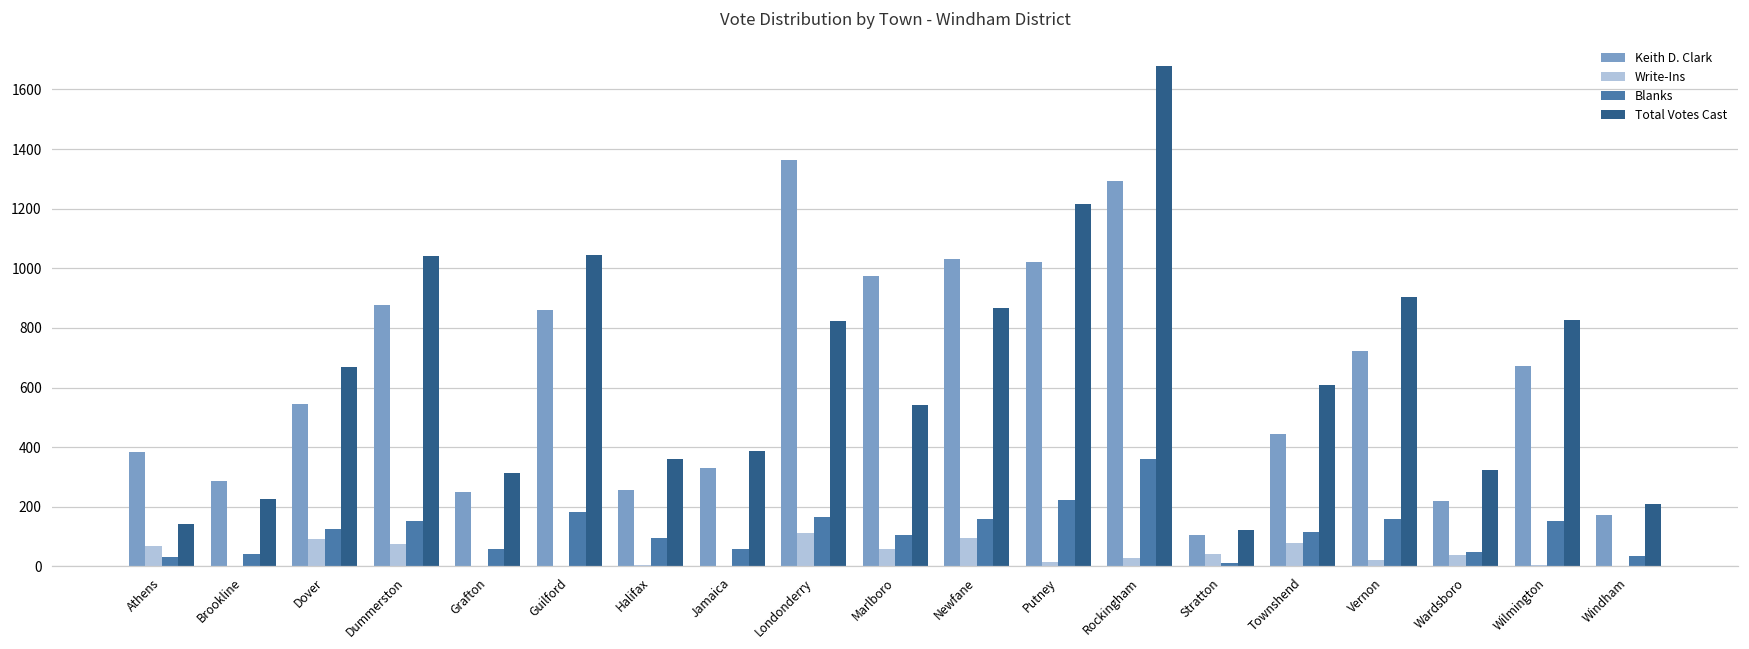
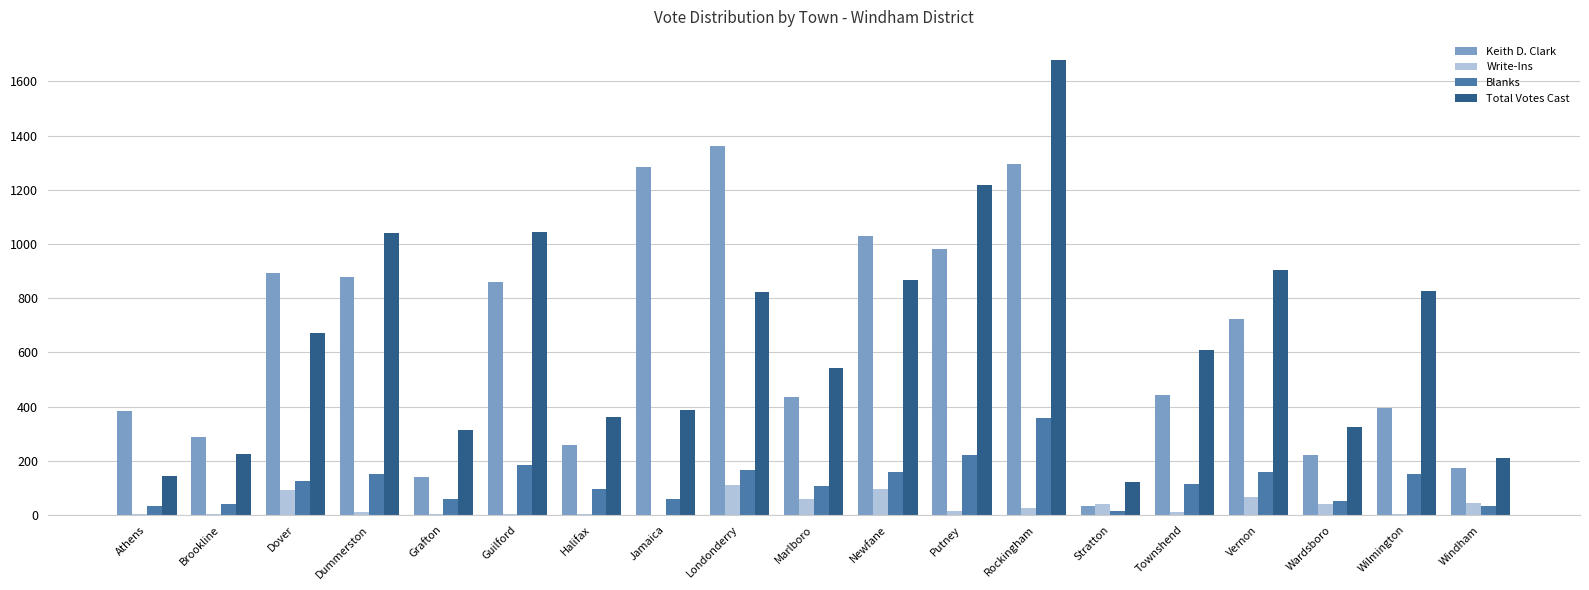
Write-Ins, Athens: 70 -> 0
Keith D. Clark, Dover: 540 -> 890
Write-Ins, Dummerston: 80 -> 10
Keith D. Clark, Grafton: 250 -> 140
Keith D. Clark, Jamaica: 330 -> 1280
Keith D. Clark, Marlboro: 970 -> 440
Keith D. Clark, Putney: 1020 -> 980
Keith D. Clark, Stratton: 110 -> 30
Write-Ins, Townshend: 80 -> 10
Write-Ins, Vernon: 20 -> 70
Keith D. Clark, Wilmington: 670 -> 390
Write-Ins, Windham: 0 -> 40
